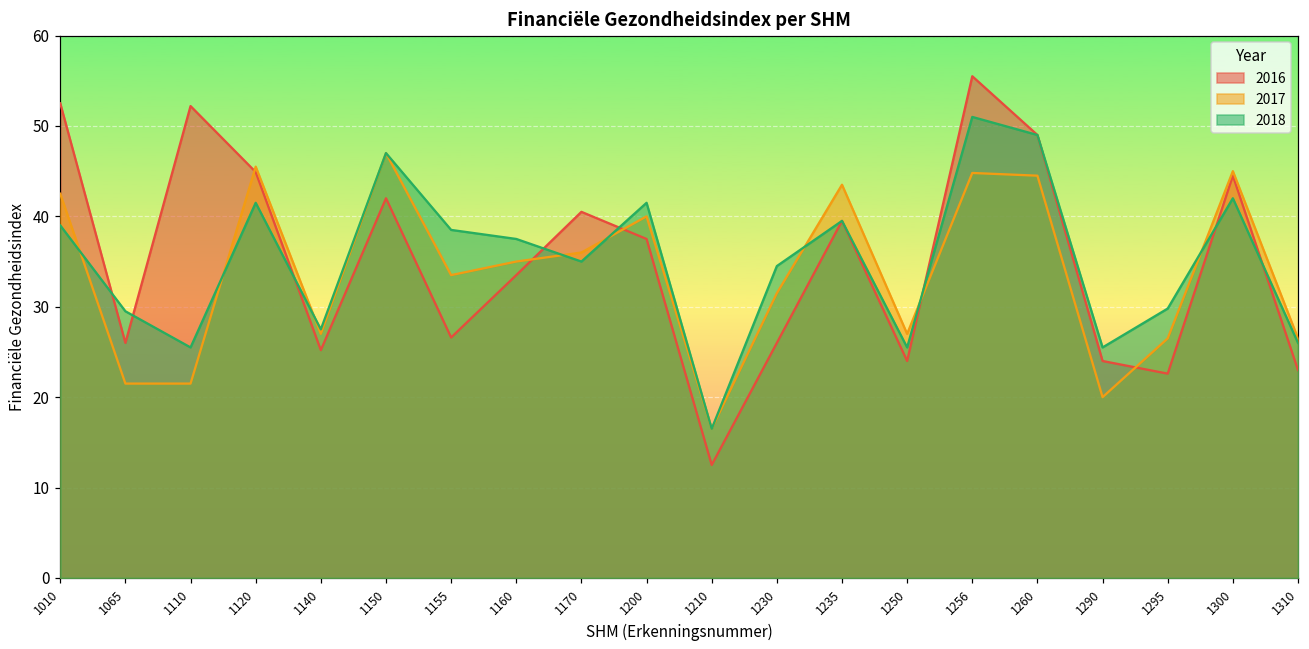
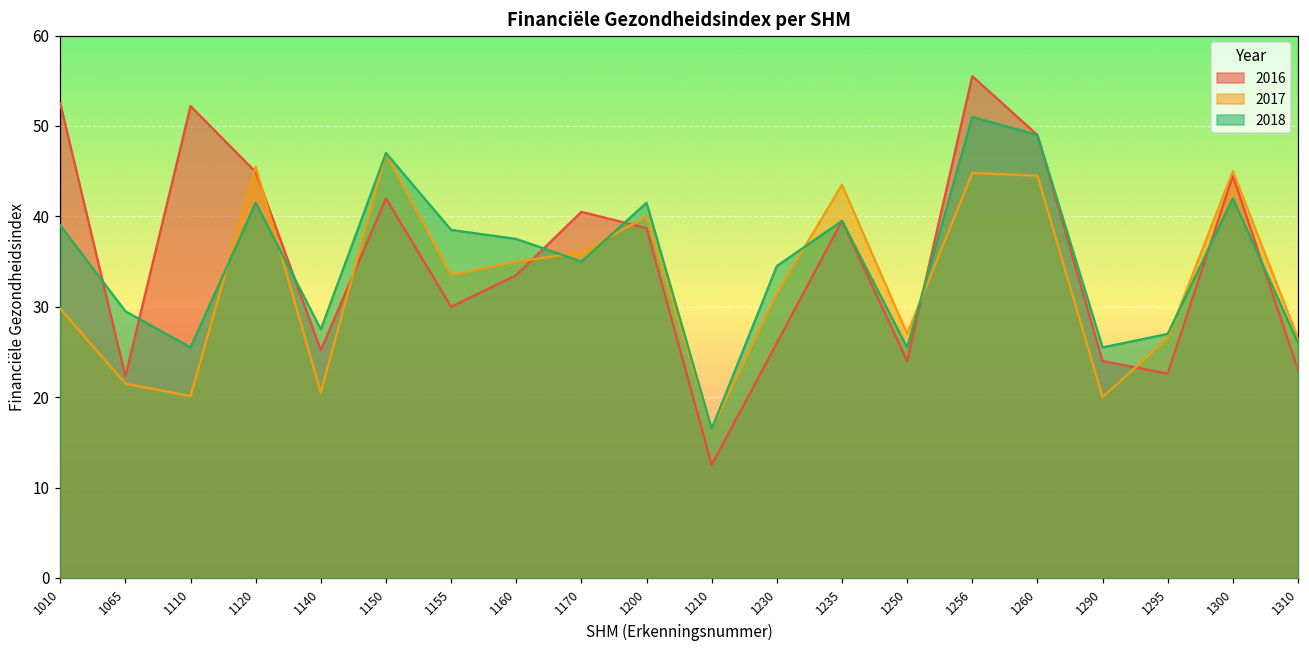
2017, 1010: 43 -> 30
2016, 1065: 26 -> 22
2017, 1110: 22 -> 20
2017, 1140: 27 -> 21
2016, 1155: 27 -> 30
2016, 1200: 38 -> 39
2018, 1295: 30 -> 27
